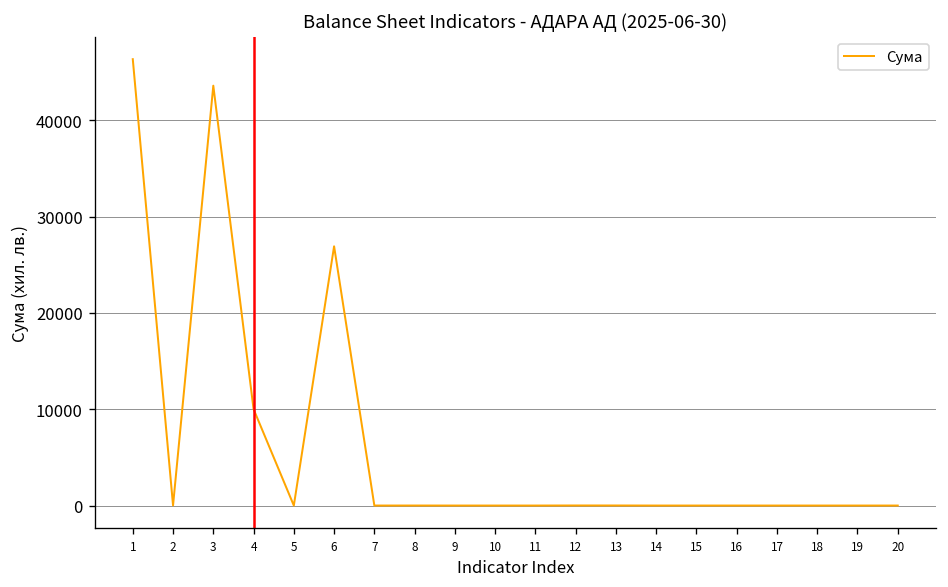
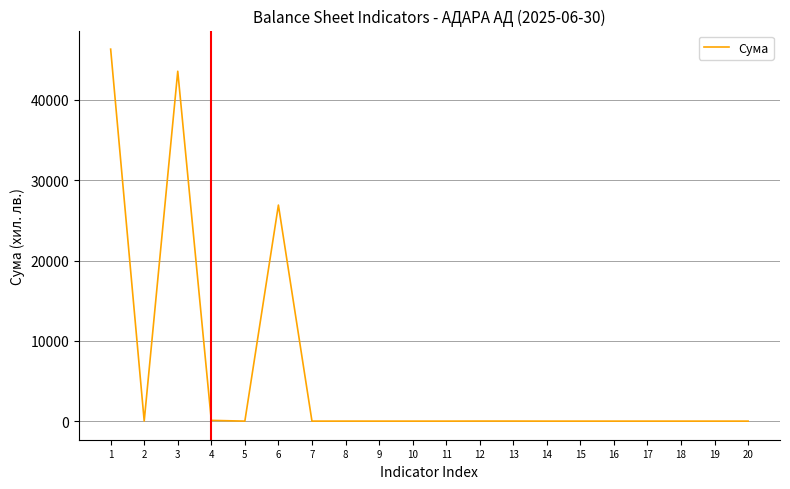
4: 10000 -> 0
